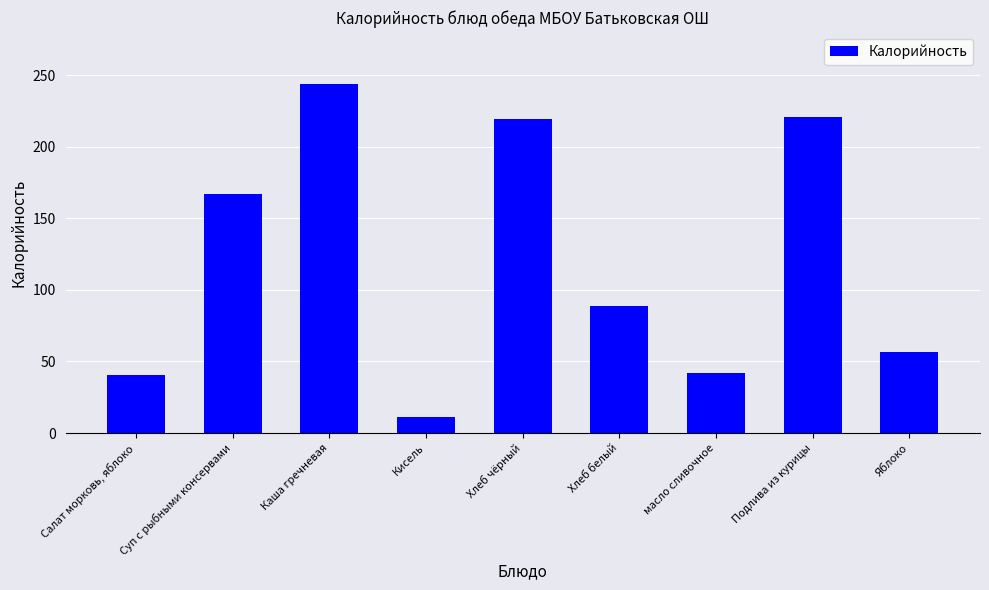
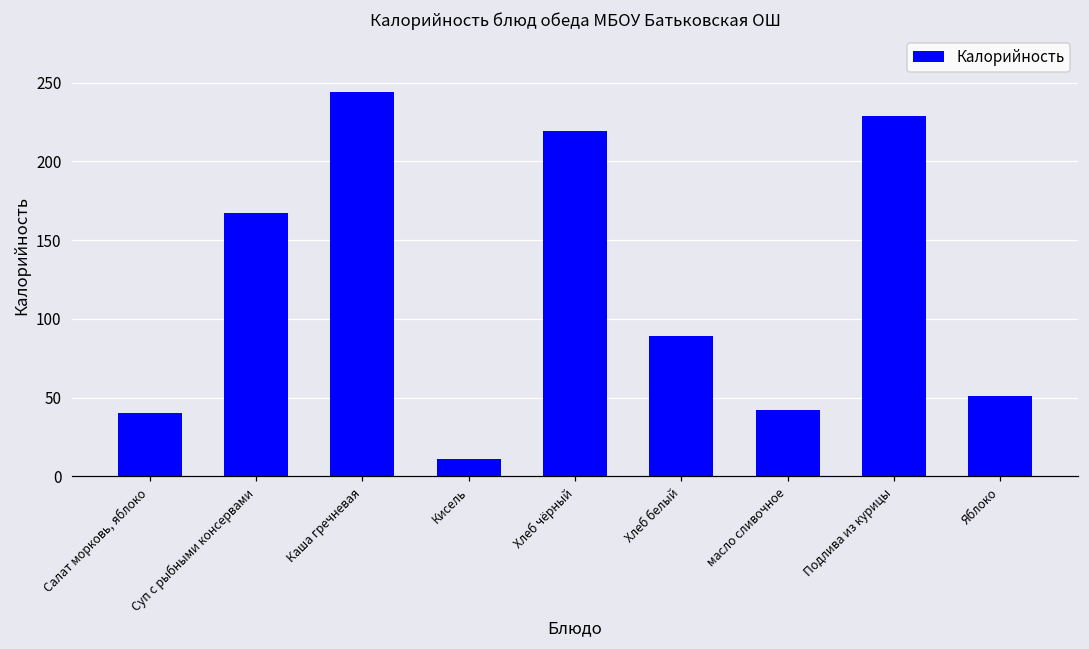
Подлива из курицы: 221 -> 229
Яблоко: 56 -> 51
